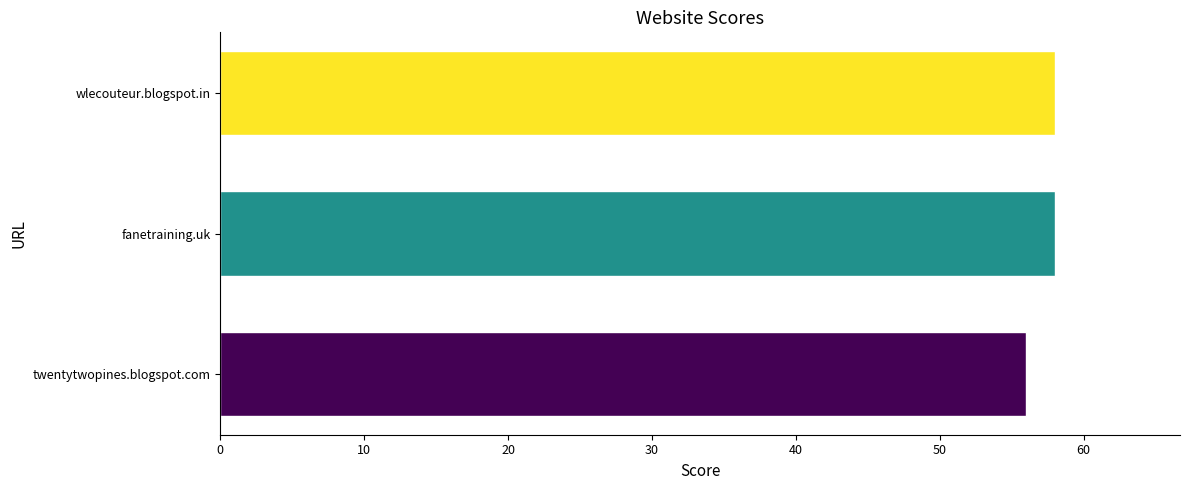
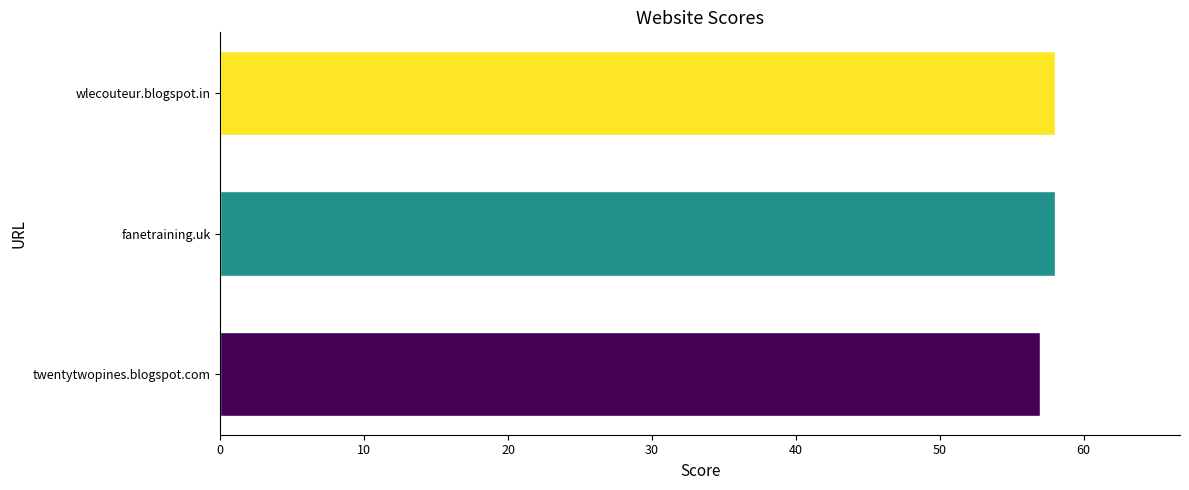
twentytwopines.blogspot.com: 56 -> 57
